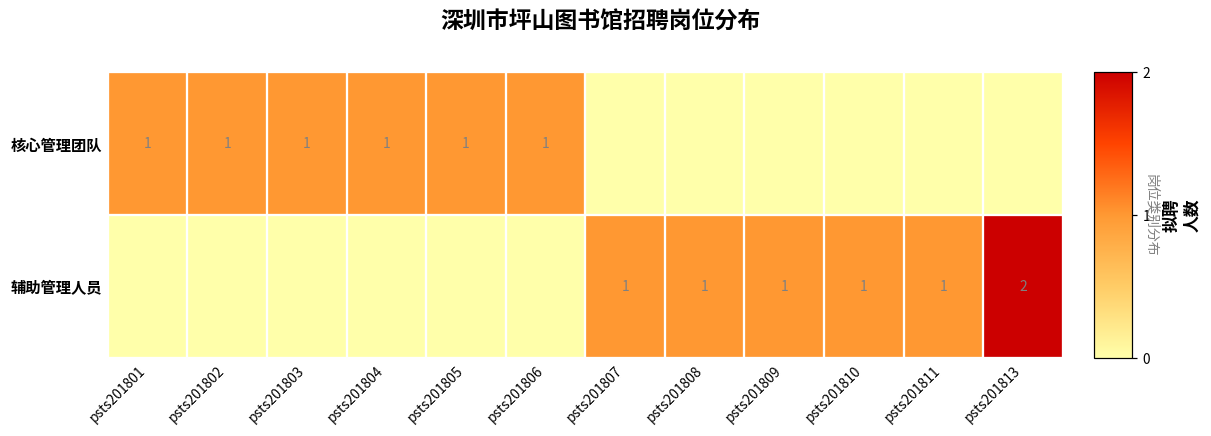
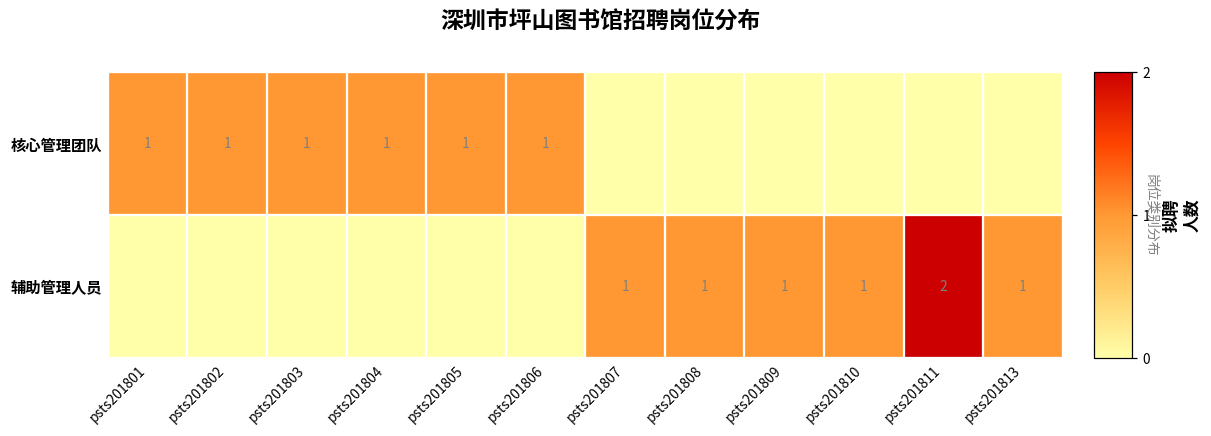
辅助管理人员, psts201811: 1 -> 2
辅助管理人员, psts201813: 2 -> 1
